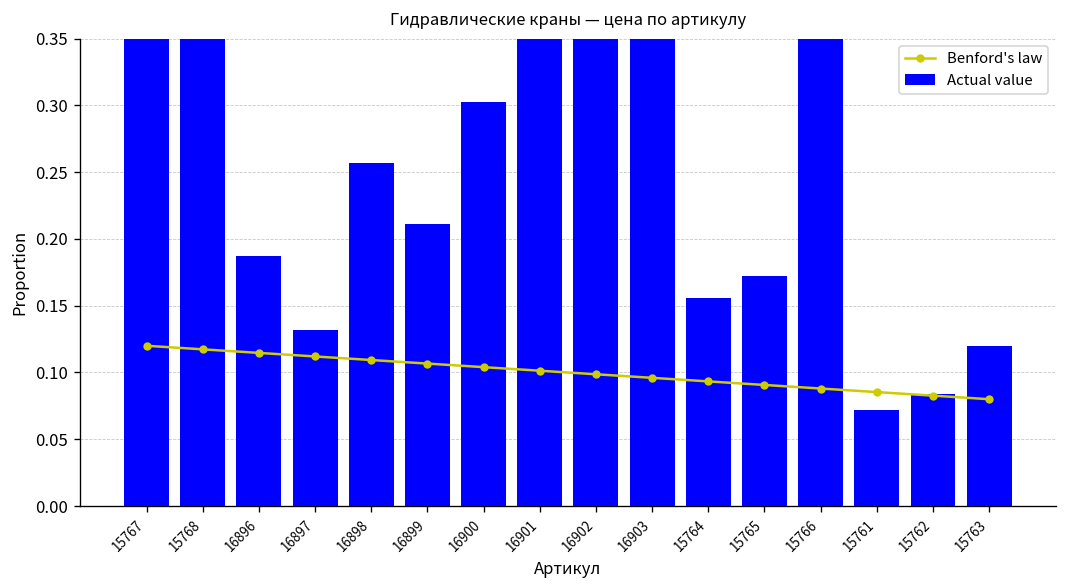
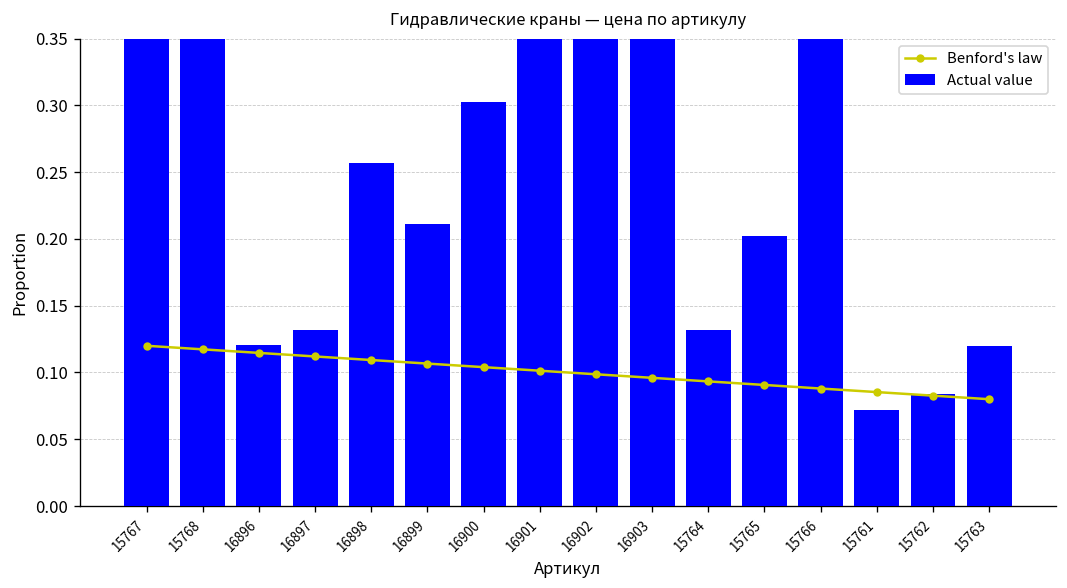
Actual value, 16896: 0.187 -> 0.121
Actual value, 15764: 0.155 -> 0.132
Actual value, 15765: 0.172 -> 0.202
